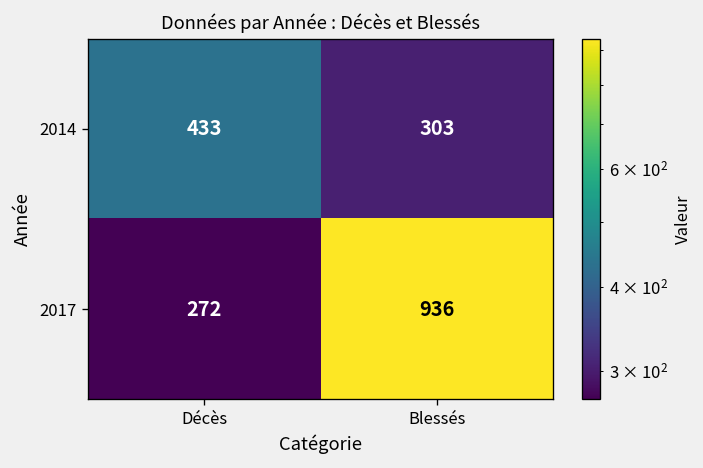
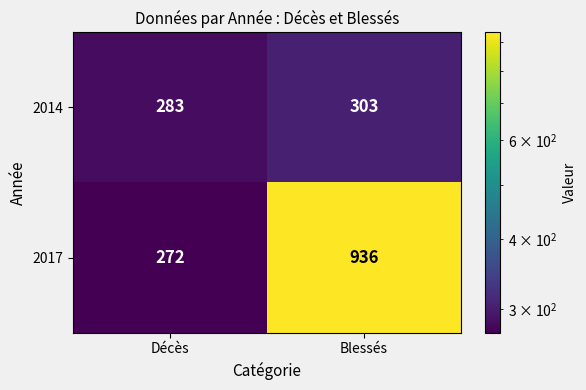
2014, Décès: 433 -> 283
